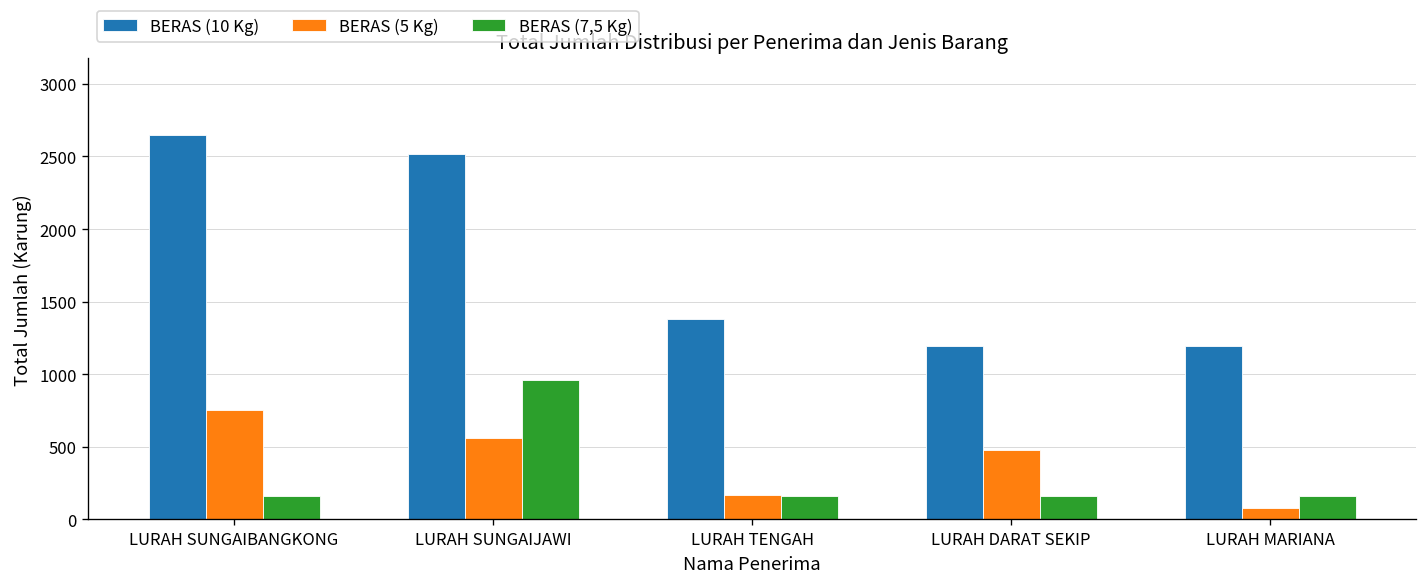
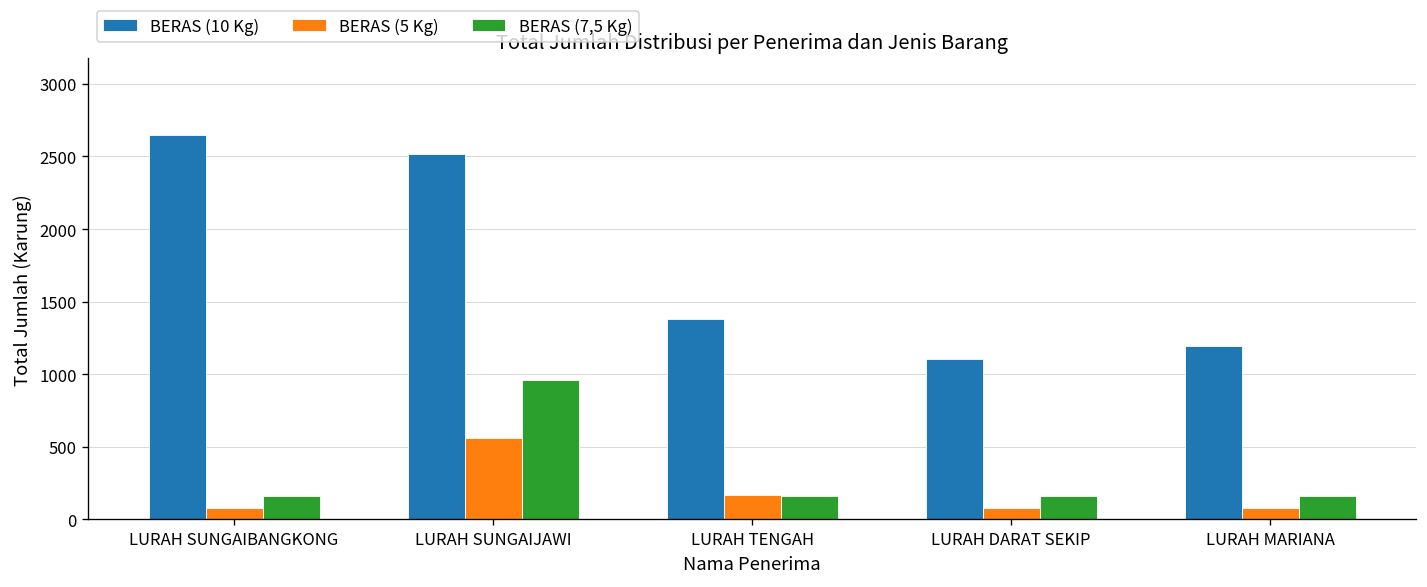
BERAS (5 Kg), LURAH SUNGAIBANGKONG: 750 -> 80
BERAS (10 Kg), LURAH DARAT SEKIP: 1190 -> 1110
BERAS (5 Kg), LURAH DARAT SEKIP: 480 -> 80
